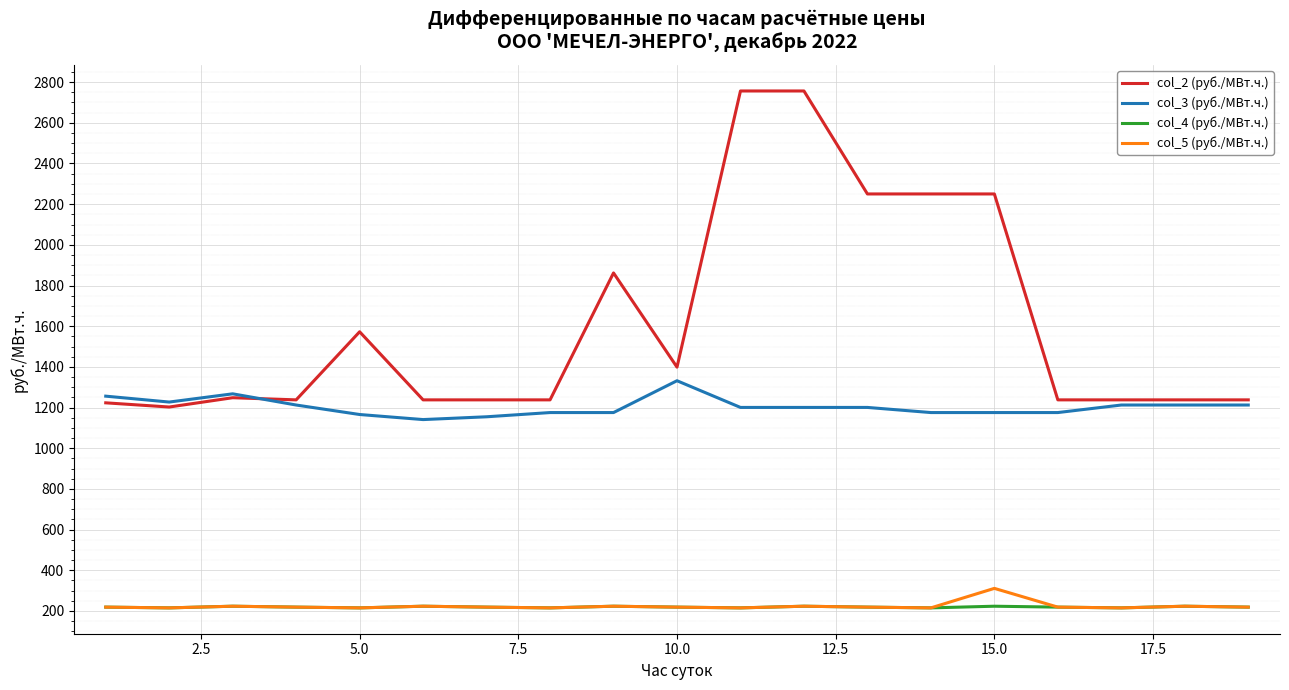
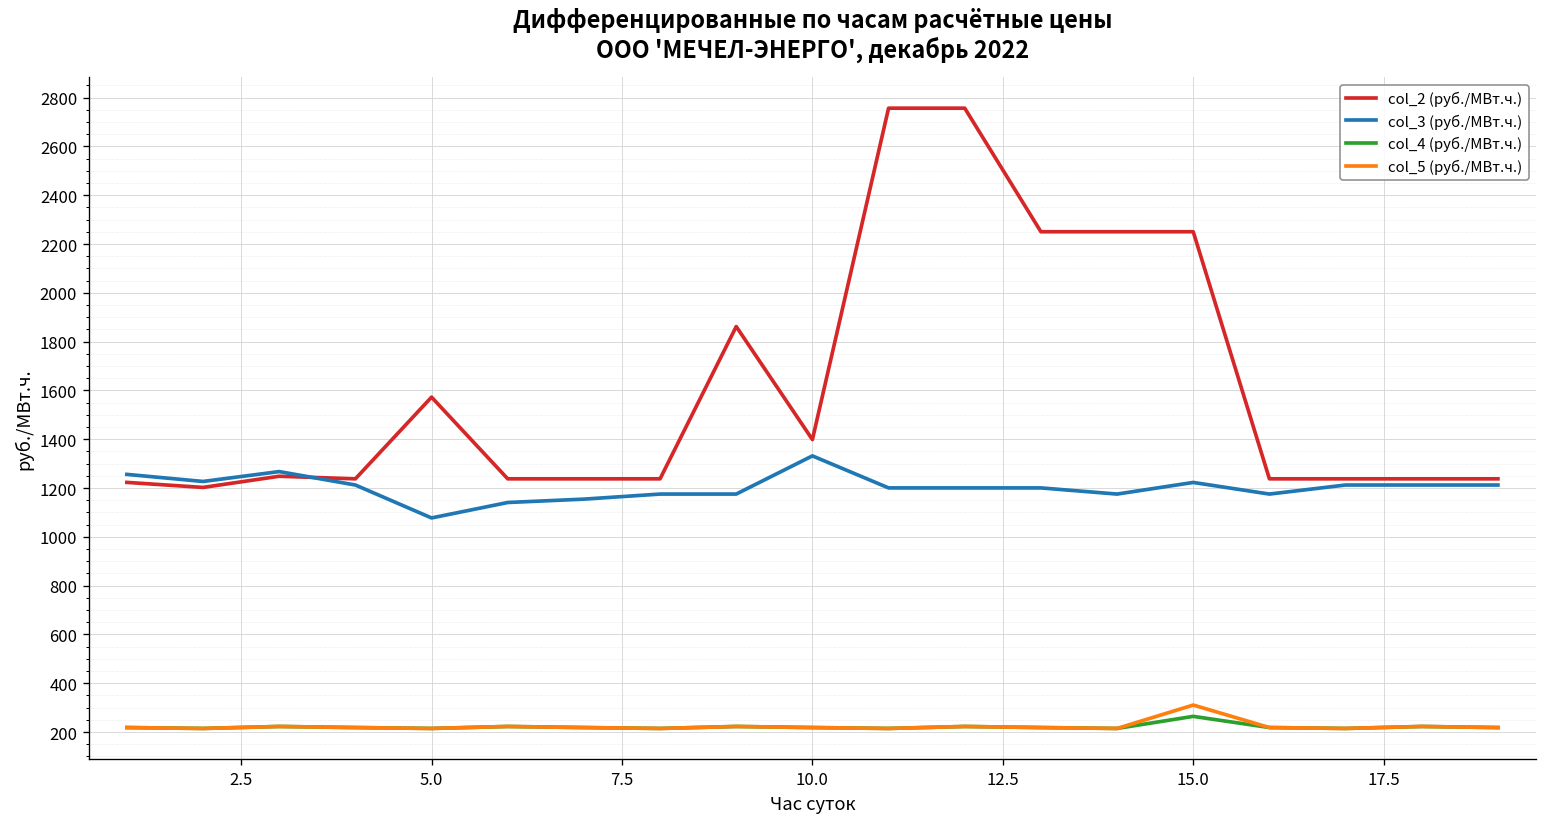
col_3 (руб./МВт.ч.), 5.0: 1170 -> 1080
col_3 (руб./МВт.ч.), 15.0: 1180 -> 1220
col_4 (руб./МВт.ч.), 15.0: 220 -> 260
